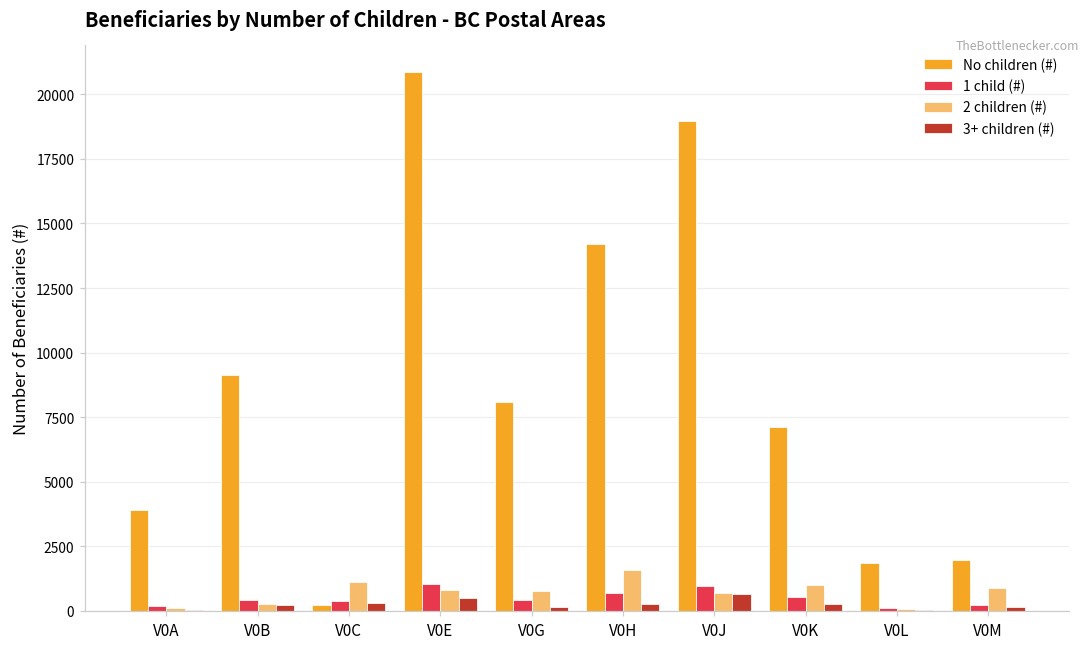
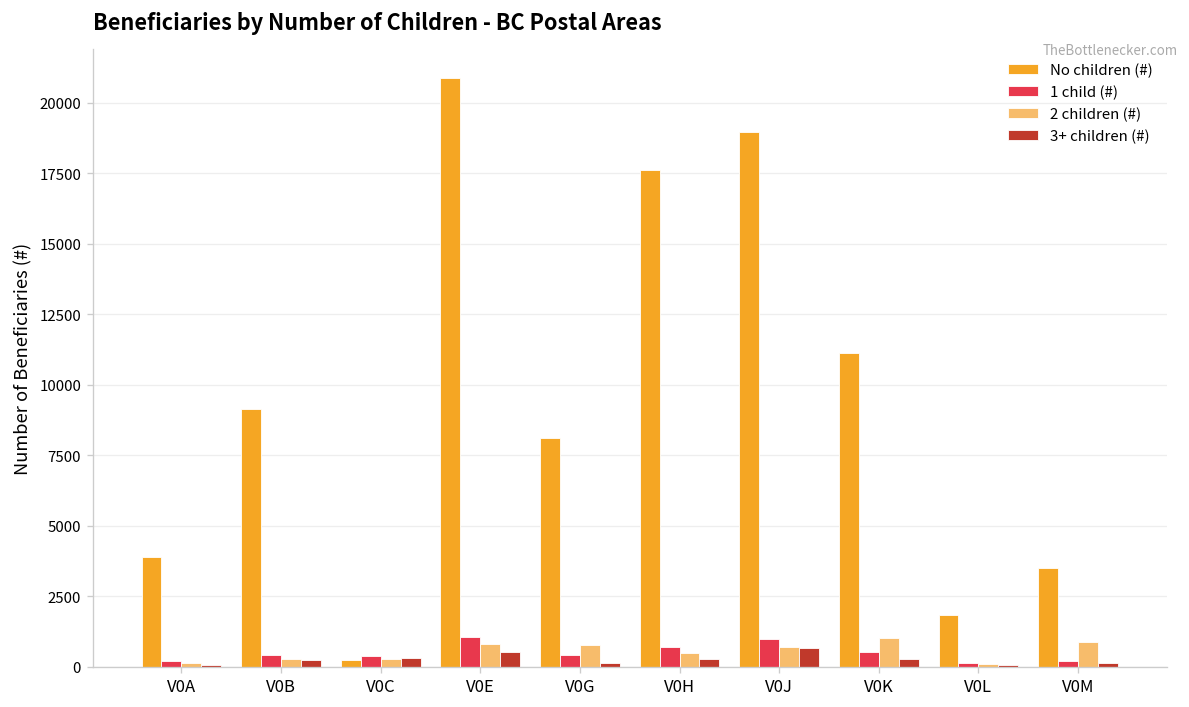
2 children (#), V0C: 1100 -> 300
No children (#), V0H: 14200 -> 17600
2 children (#), V0H: 1600 -> 500
No children (#), V0K: 7100 -> 11100
No children (#), V0M: 2000 -> 3500
